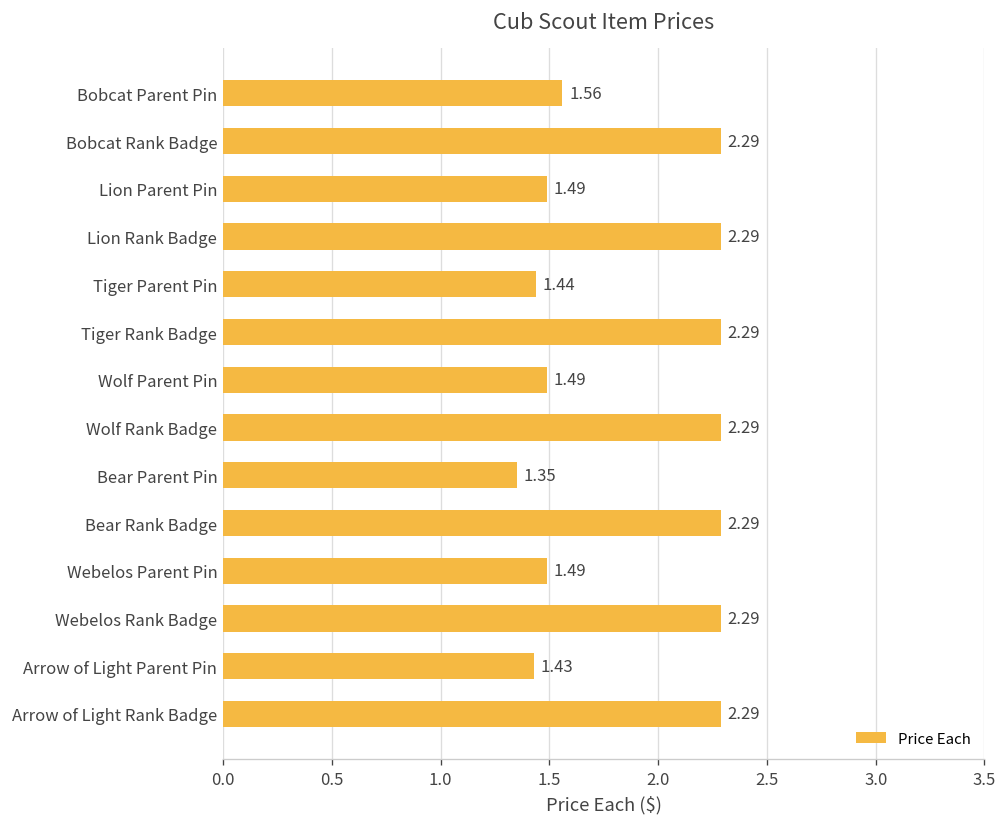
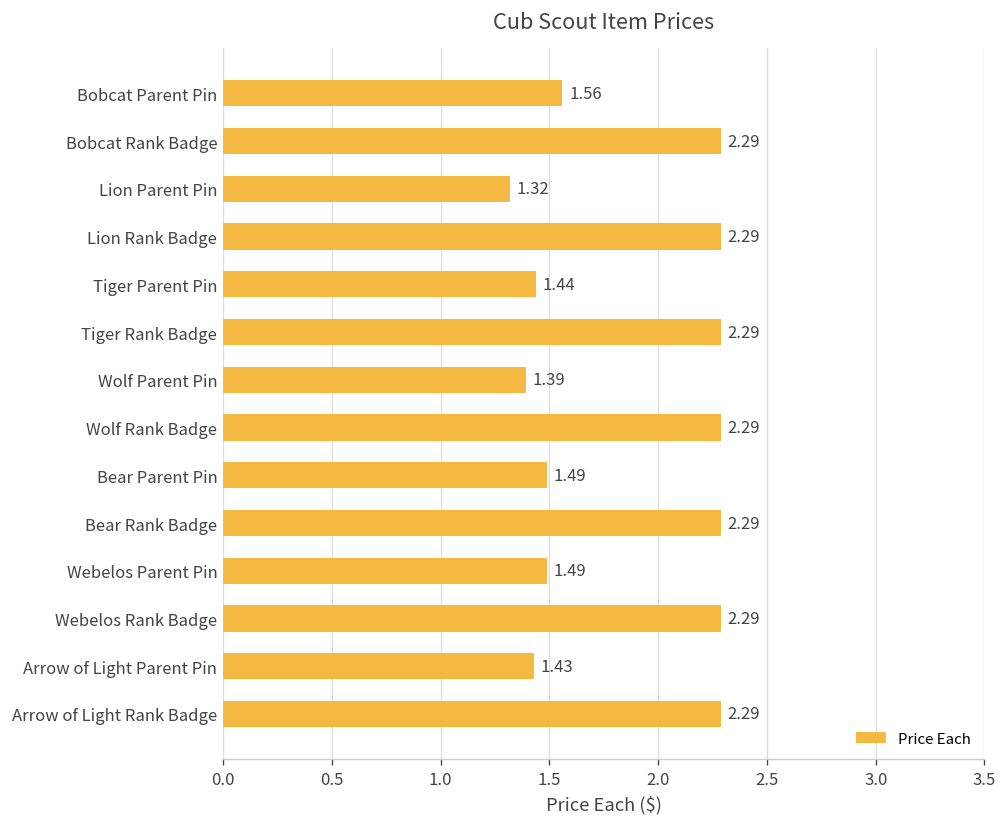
Lion Parent Pin: 1.49 -> 1.32
Wolf Parent Pin: 1.49 -> 1.39
Bear Parent Pin: 1.35 -> 1.49
